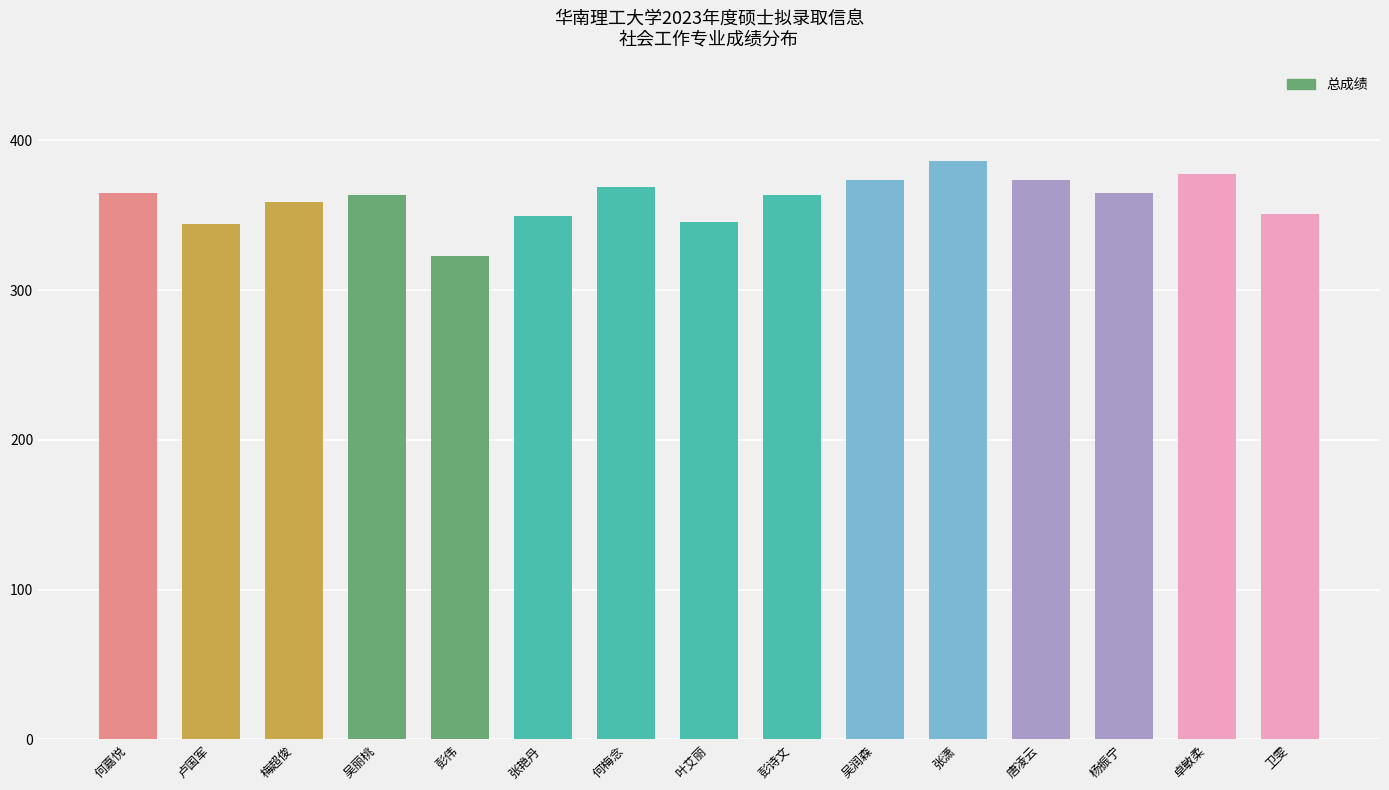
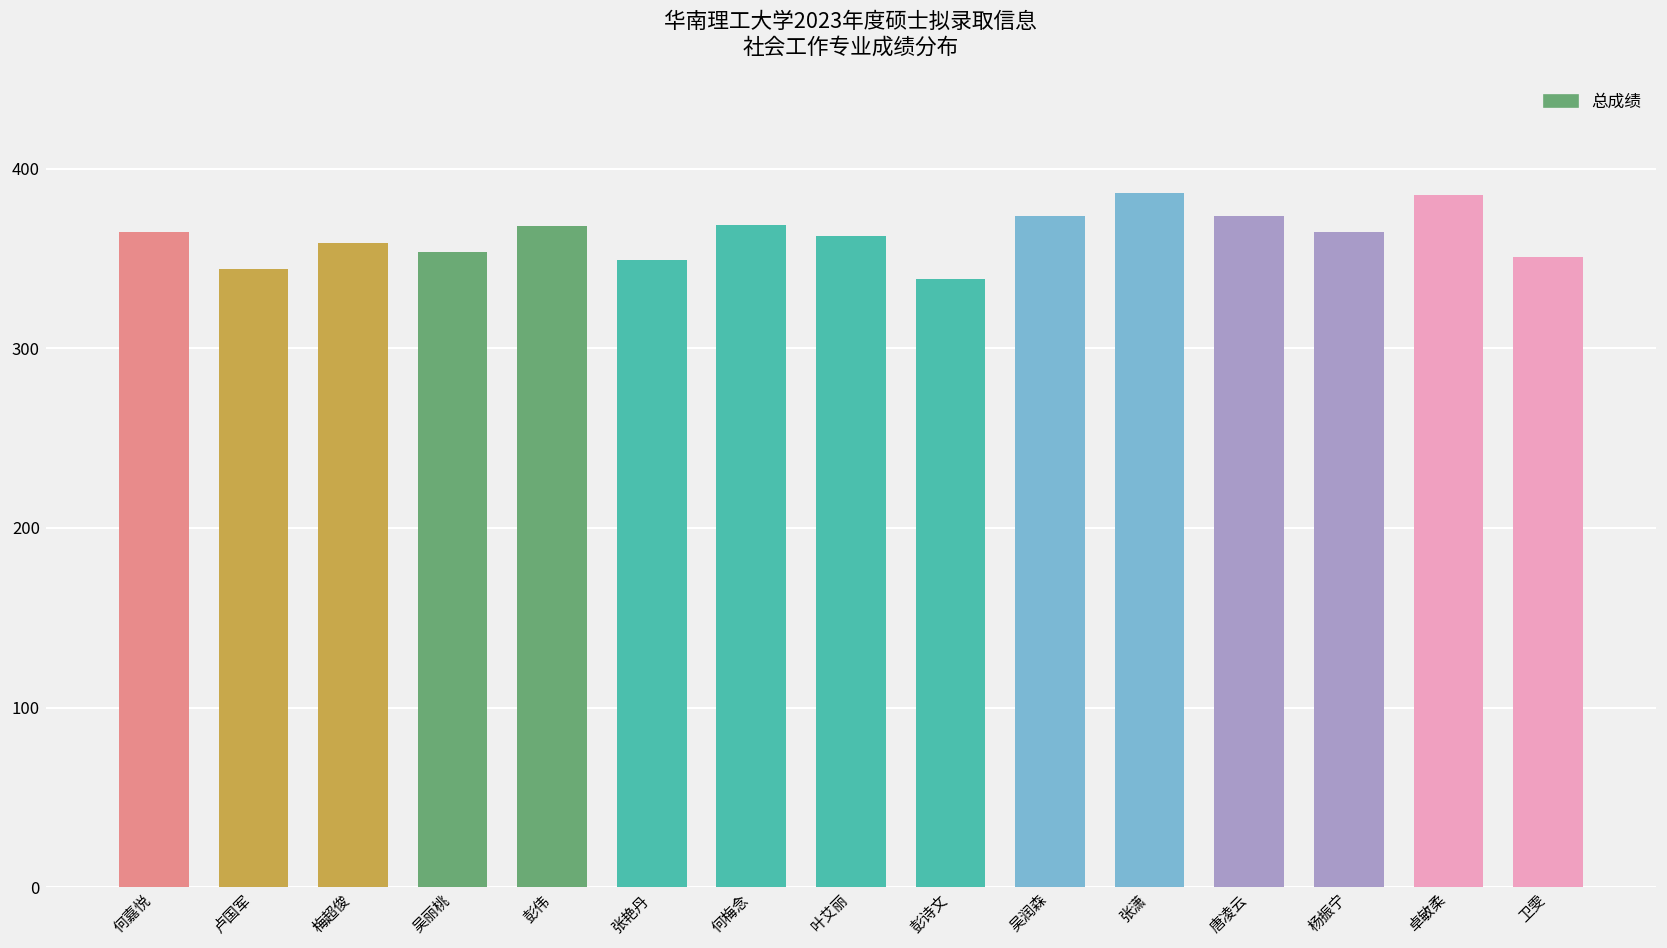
吴丽桃: 364 -> 354
彭伟: 323 -> 368
叶艾丽: 345 -> 363
彭诗文: 364 -> 338
卓敏柔: 378 -> 385
